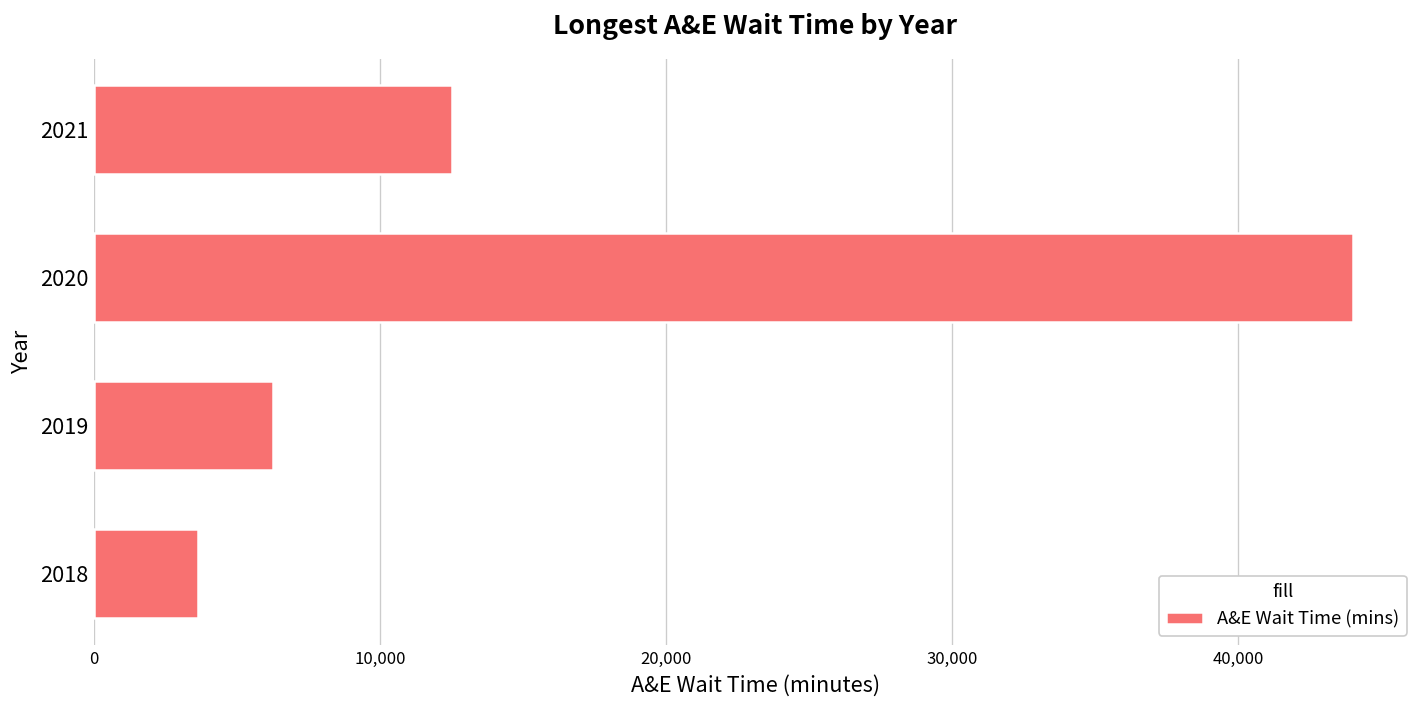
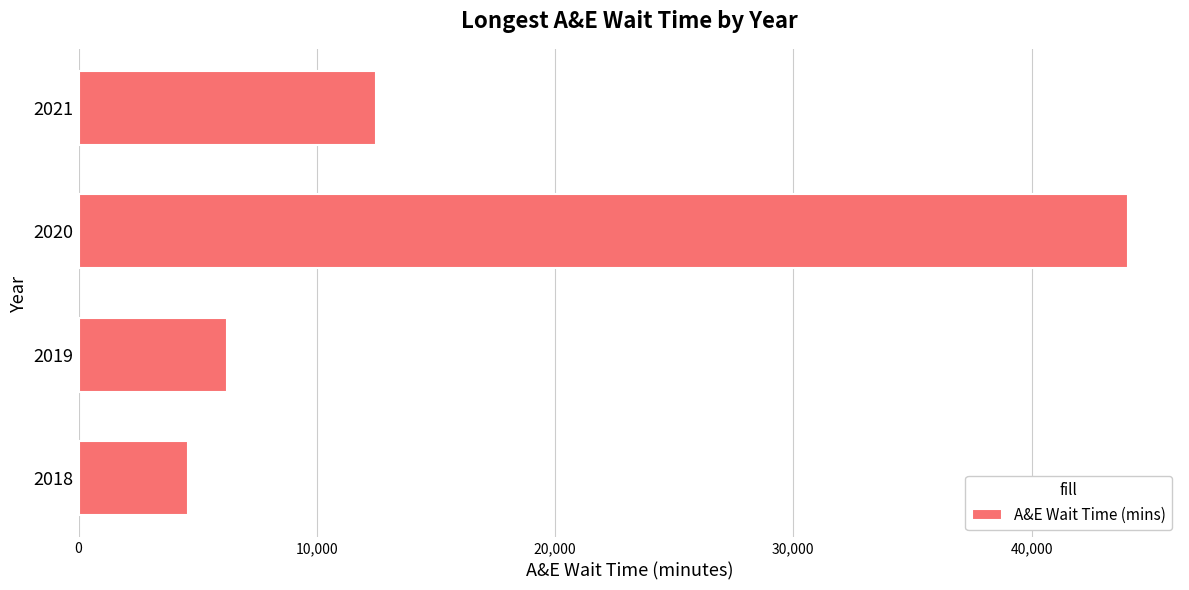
2018: 3,600 -> 4,600
